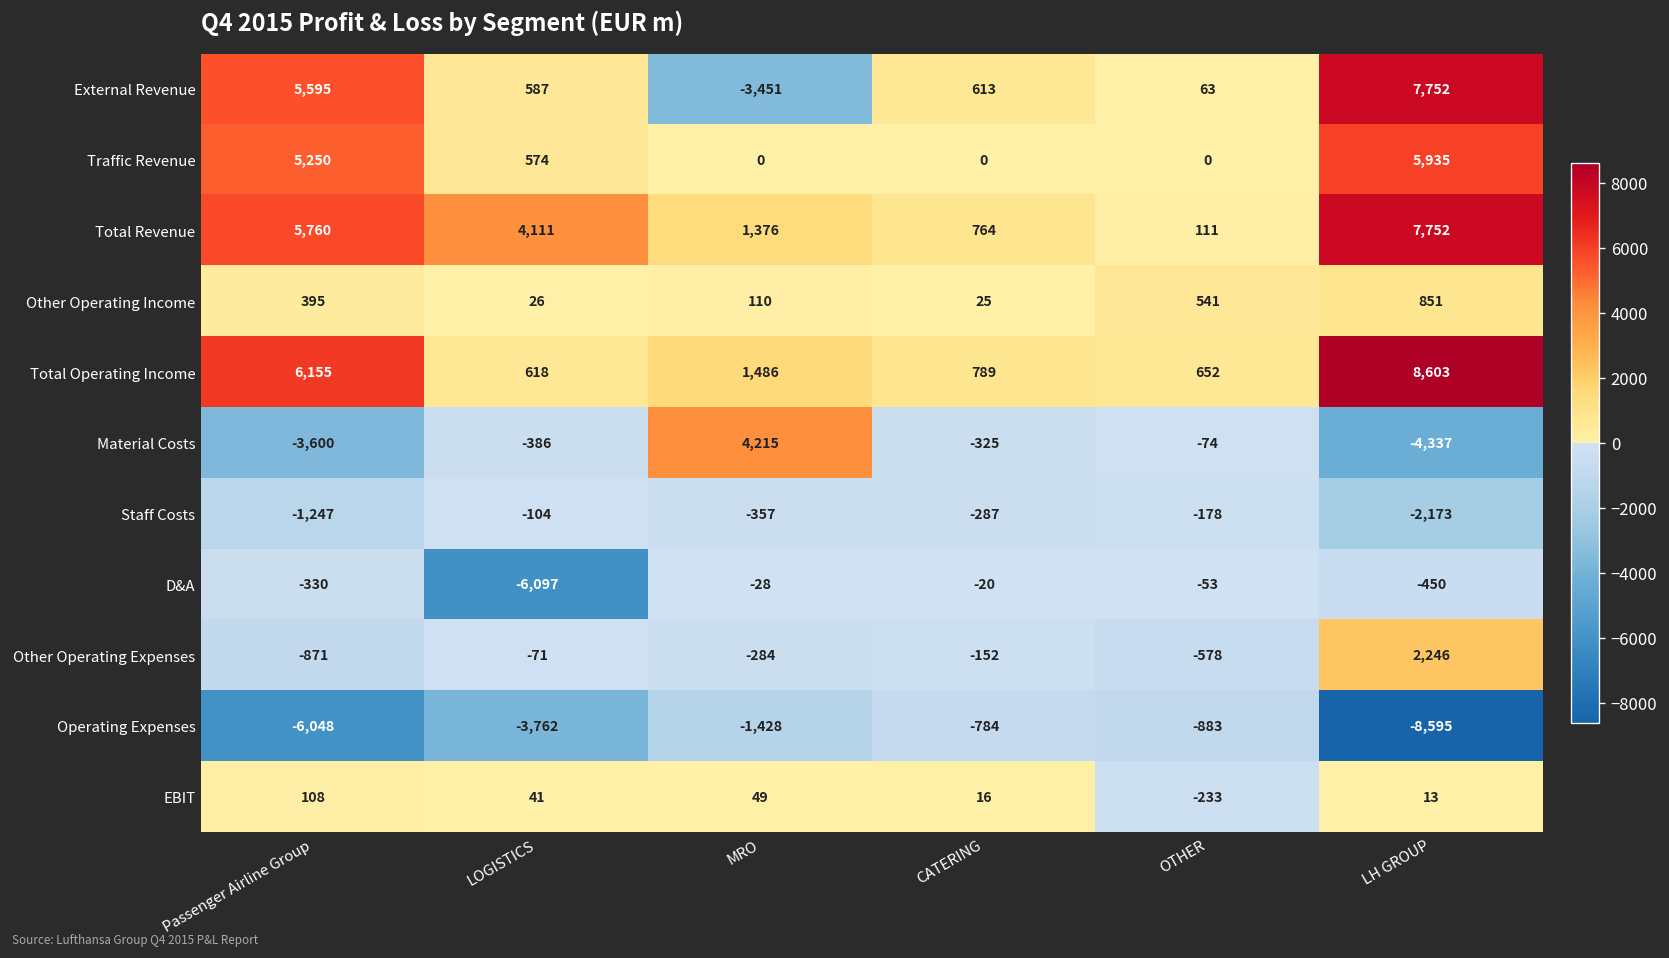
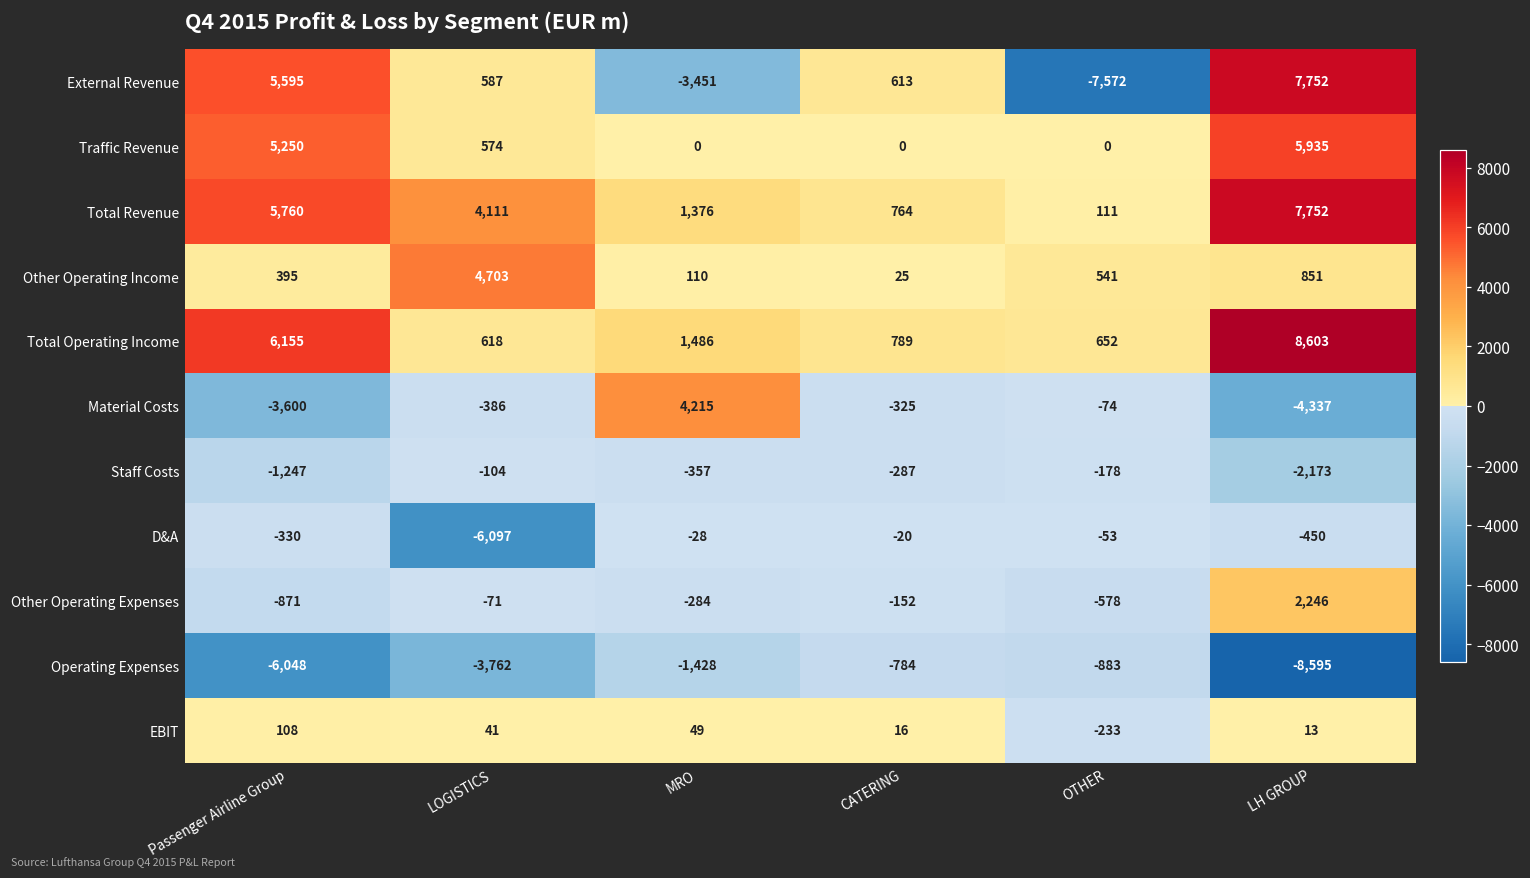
External Revenue, OTHER: 63 -> -7,572
Other Operating Income, LOGISTICS: 26 -> 4,703
